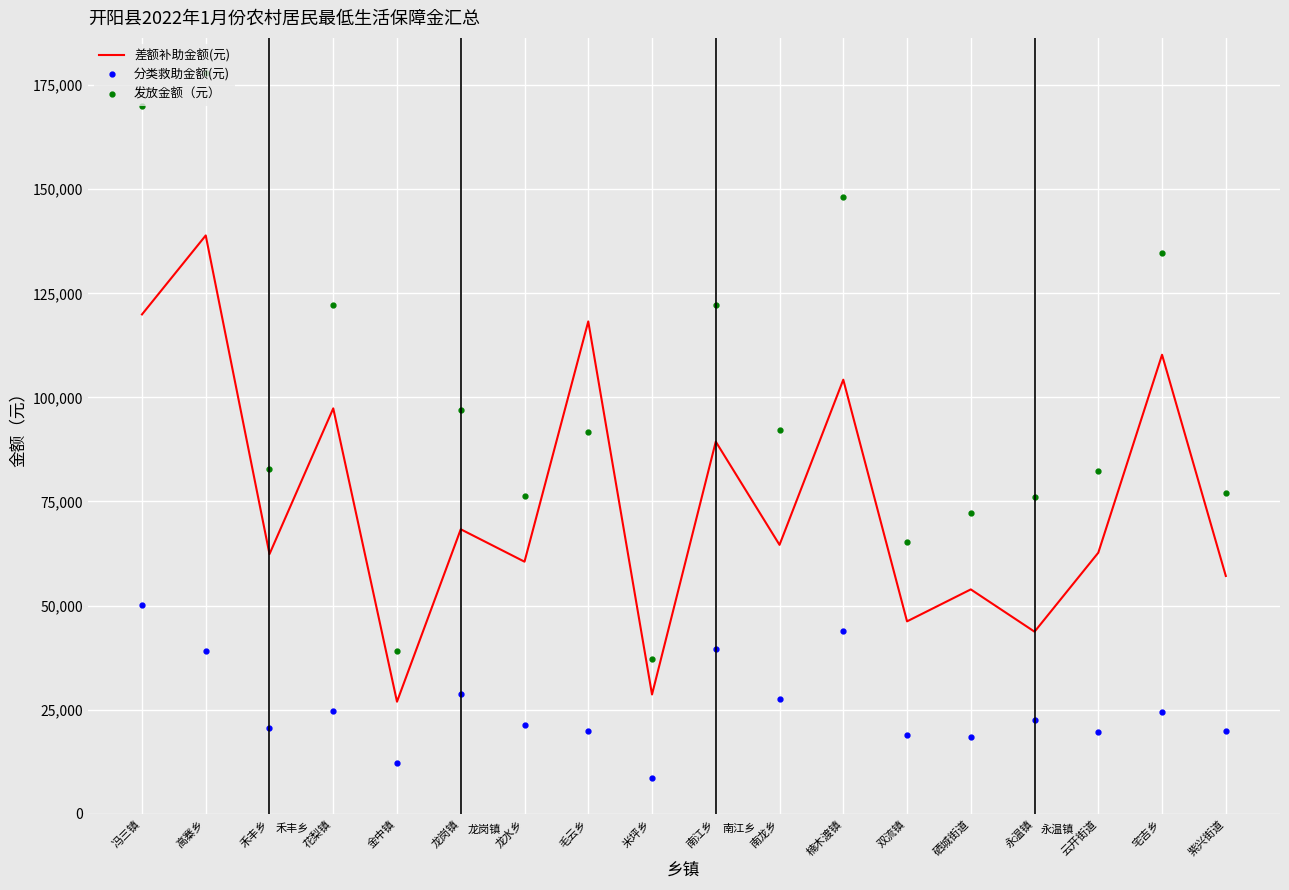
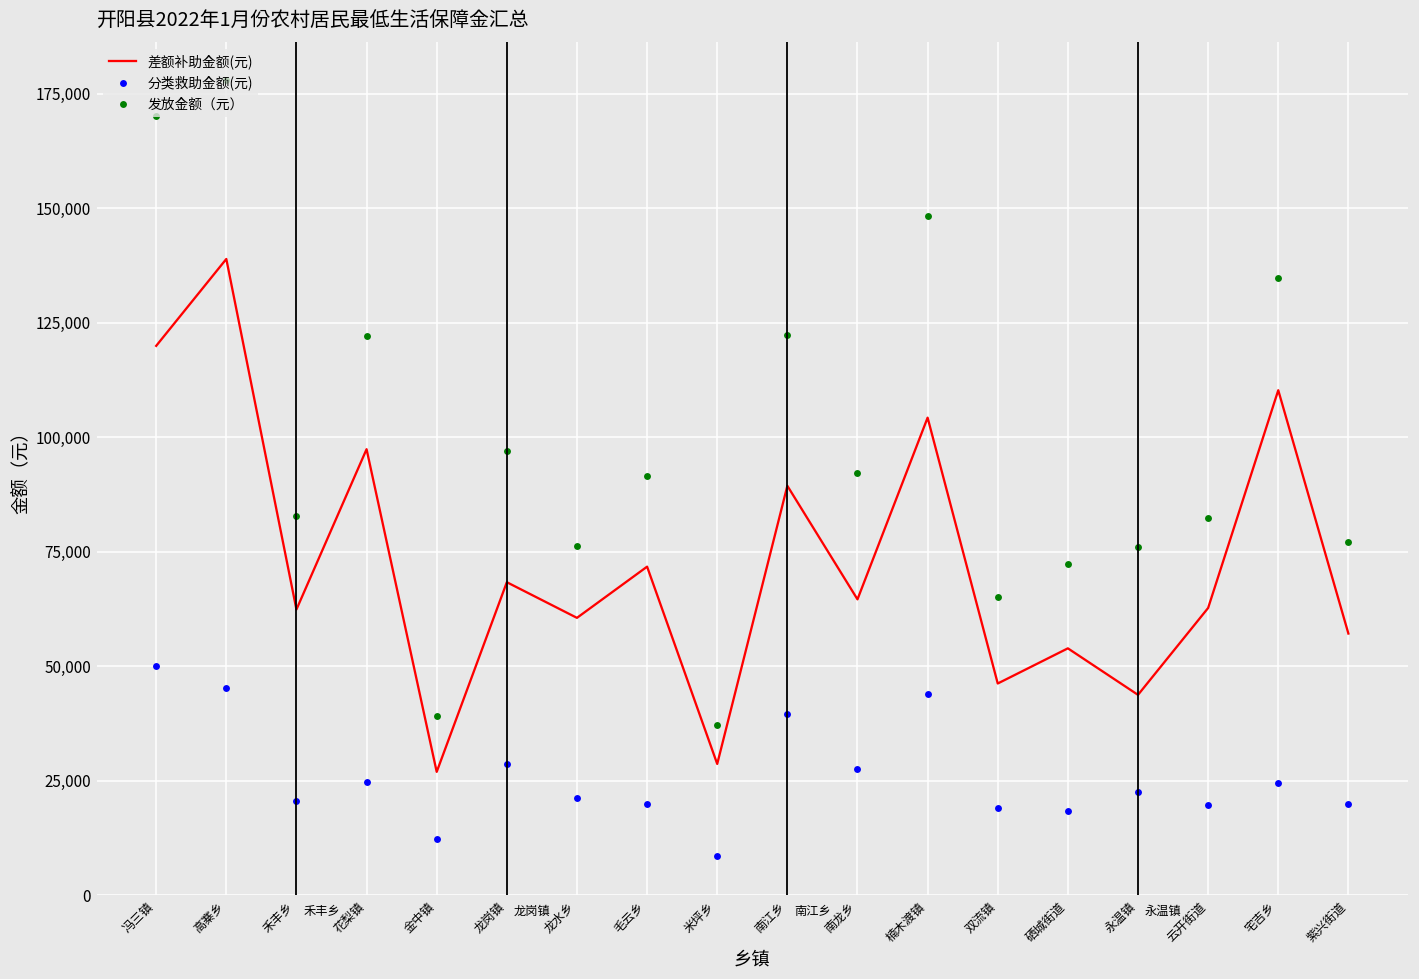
分类救助金额(元), 高寨乡: 39,000 -> 45,000
差额补助金额(元), 毛云乡: 118,000 -> 72,000
